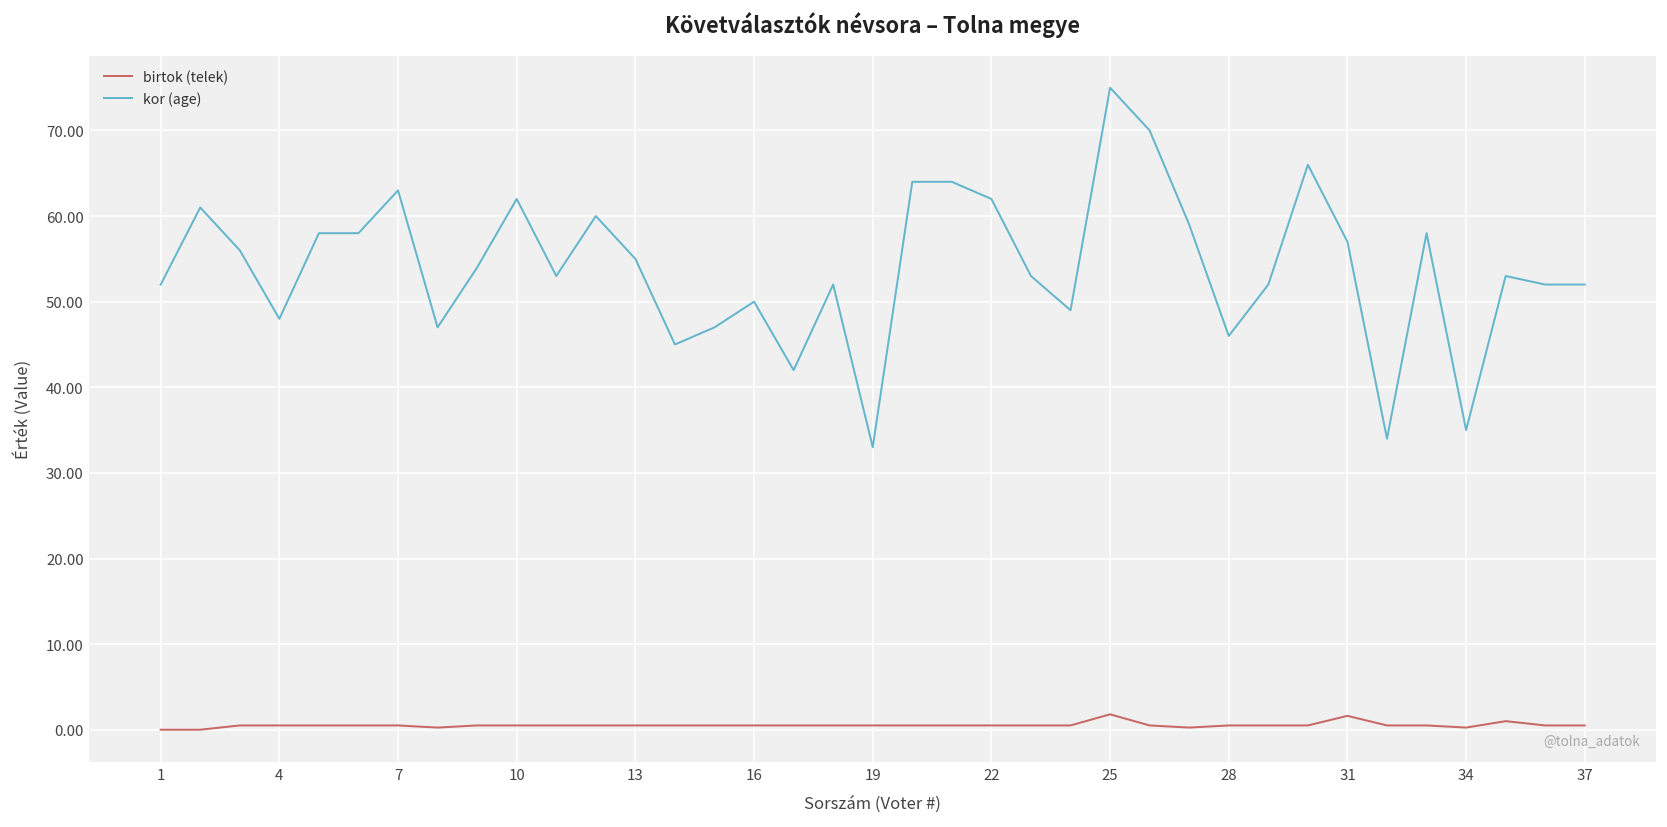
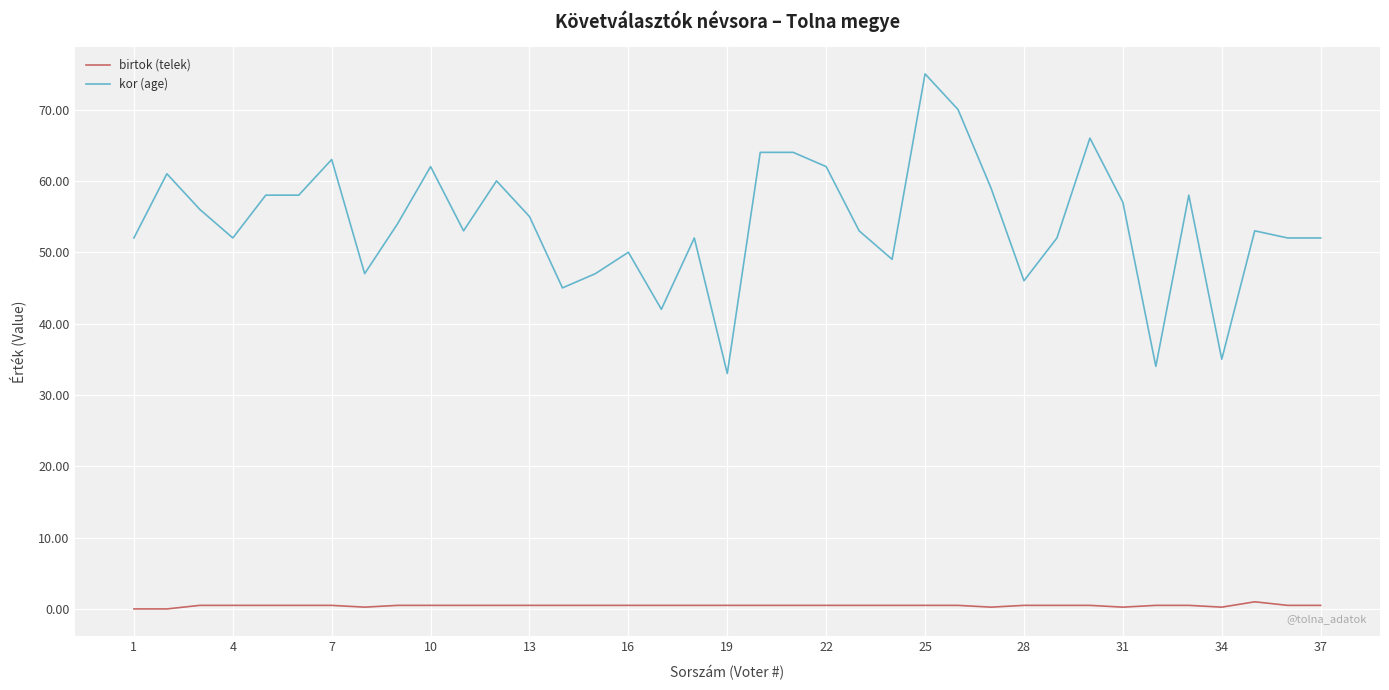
kor (age), 4: 48 -> 52
birtok (telek), 25: 2 -> 1
birtok (telek), 31: 2 -> 0
